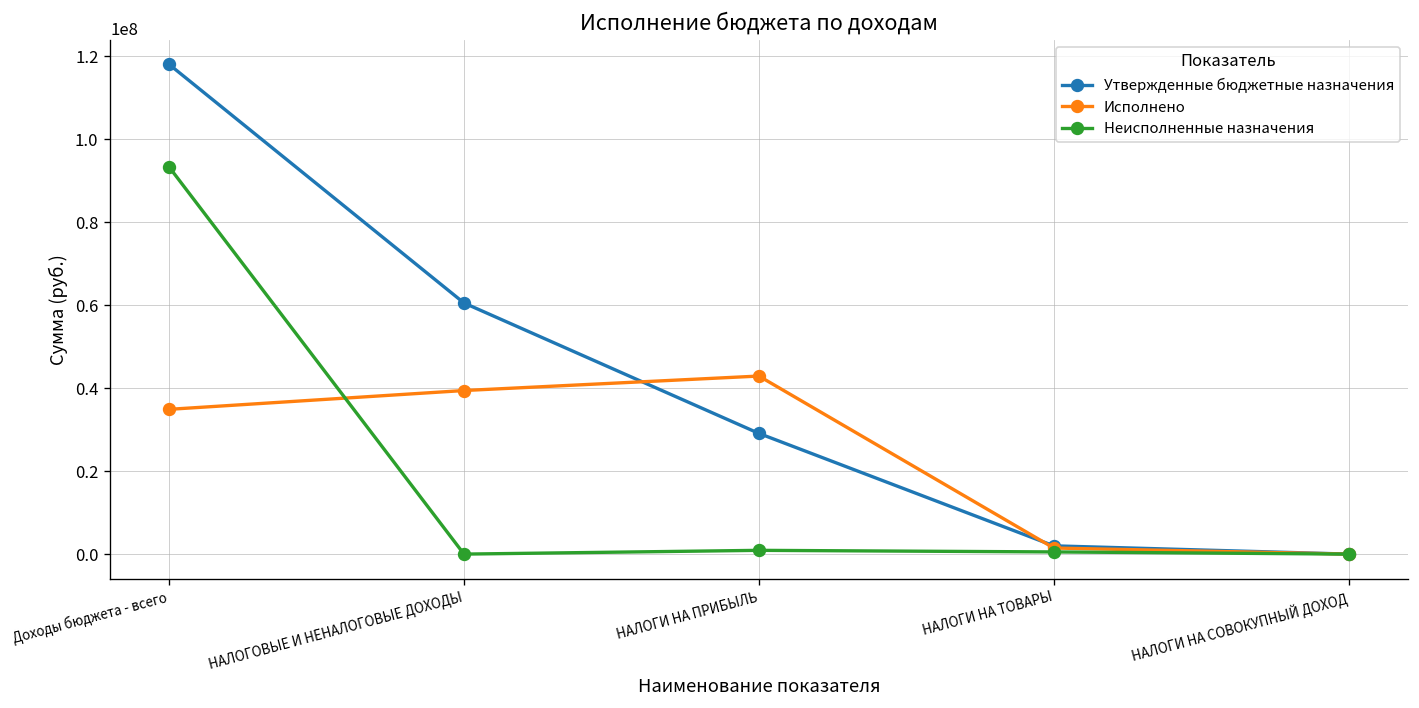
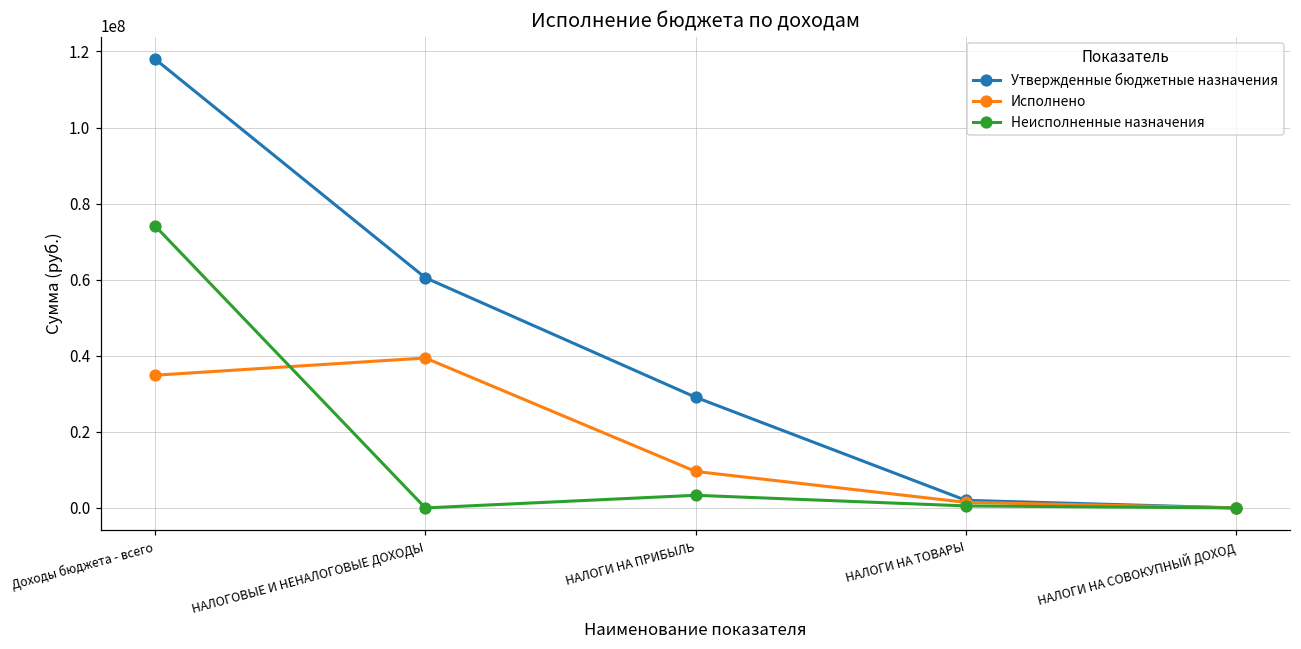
Неисполненные назначения, Доходы бюджета - всего: 93000000 -> 74000000
Исполнено, НАЛОГИ НА ПРИБЫЛЬ: 43000000 -> 10000000
Неисполненные назначения, НАЛОГИ НА ПРИБЫЛЬ: 1000000 -> 3000000
